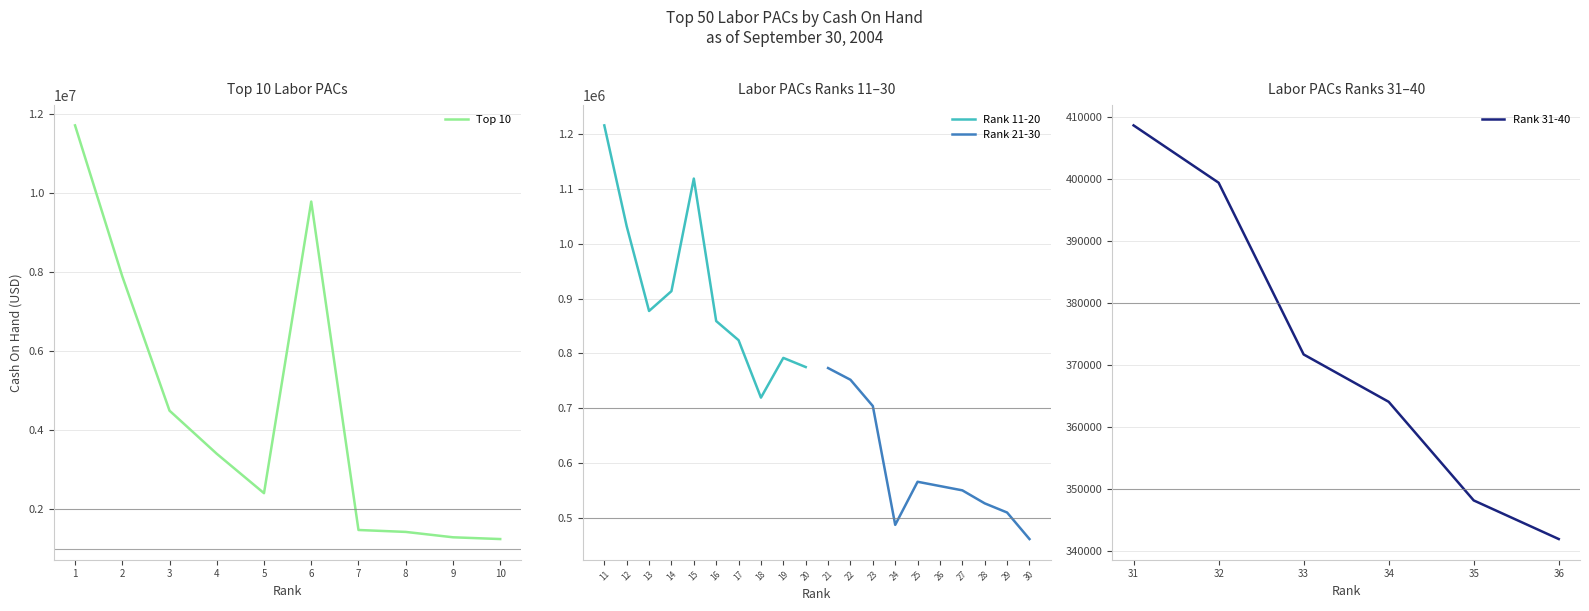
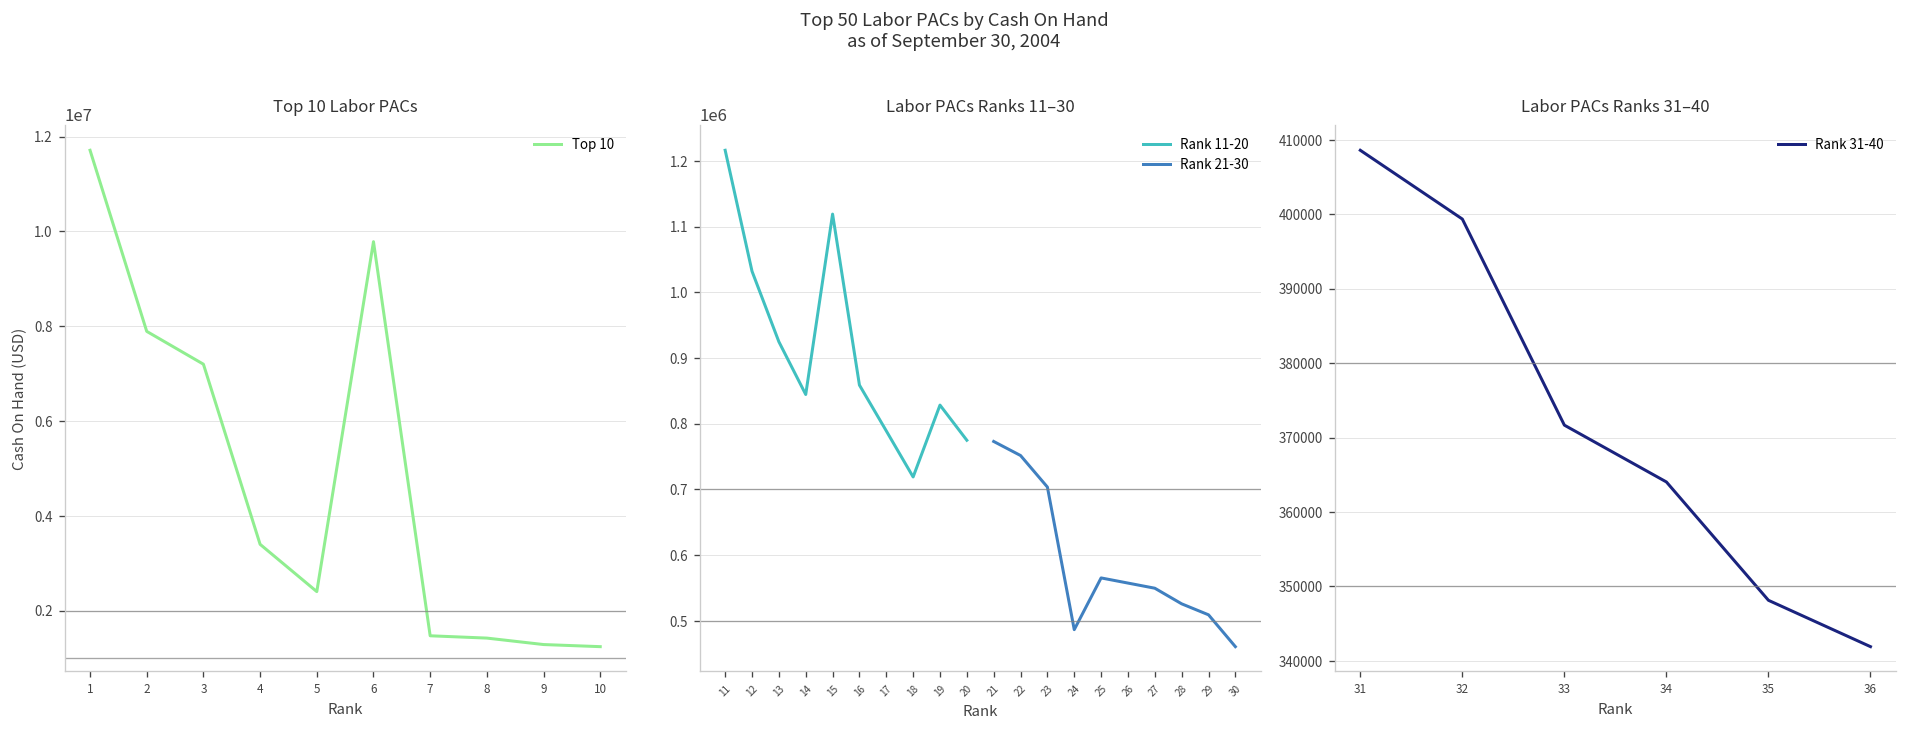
Top 10 Labor PACs, 3: 4500000 -> 7200000
Labor PACs Ranks 11–30, Rank 11-20, 13: 880000 -> 920000
Labor PACs Ranks 11–30, Rank 11-20, 14: 910000 -> 840000
Labor PACs Ranks 11–30, Rank 11-20, 17: 820000 -> 790000
Labor PACs Ranks 11–30, Rank 11-20, 19: 790000 -> 830000
